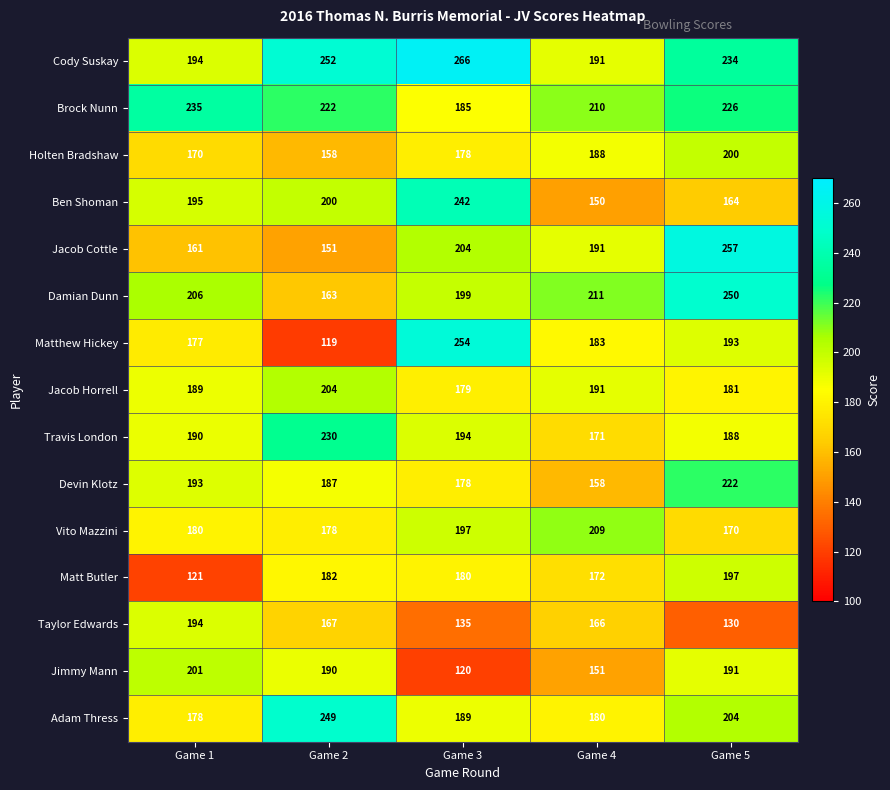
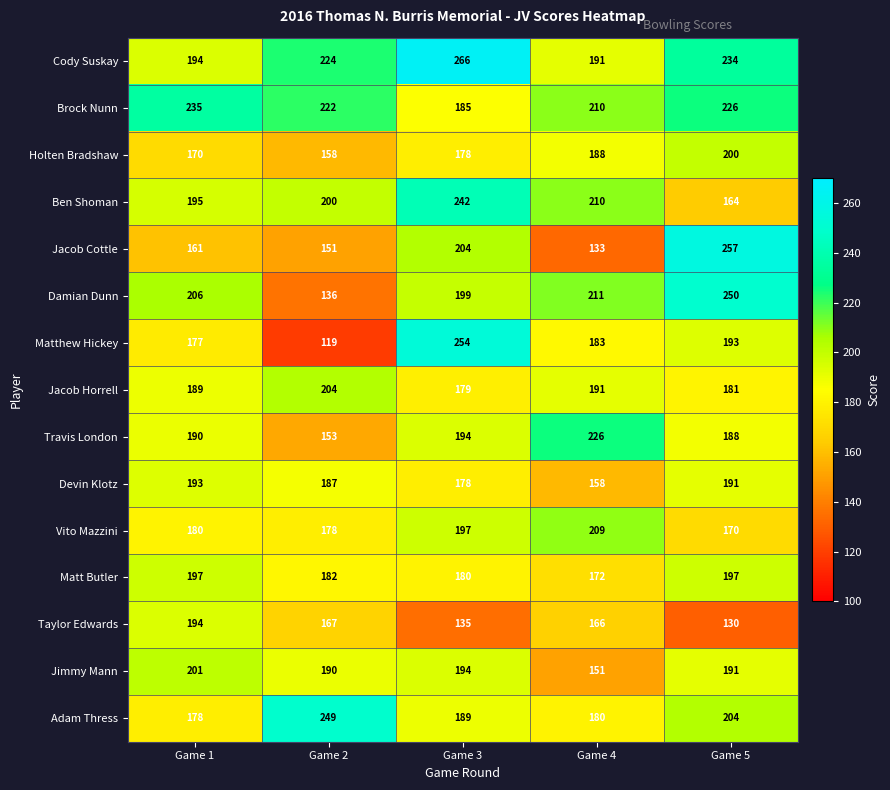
Cody Suskay, Game 2: 252 -> 224
Ben Shoman, Game 4: 150 -> 210
Jacob Cottle, Game 4: 191 -> 133
Damian Dunn, Game 2: 163 -> 136
Travis London, Game 2: 230 -> 153
Travis London, Game 4: 171 -> 226
Devin Klotz, Game 5: 222 -> 191
Matt Butler, Game 1: 121 -> 197
Jimmy Mann, Game 3: 120 -> 194
